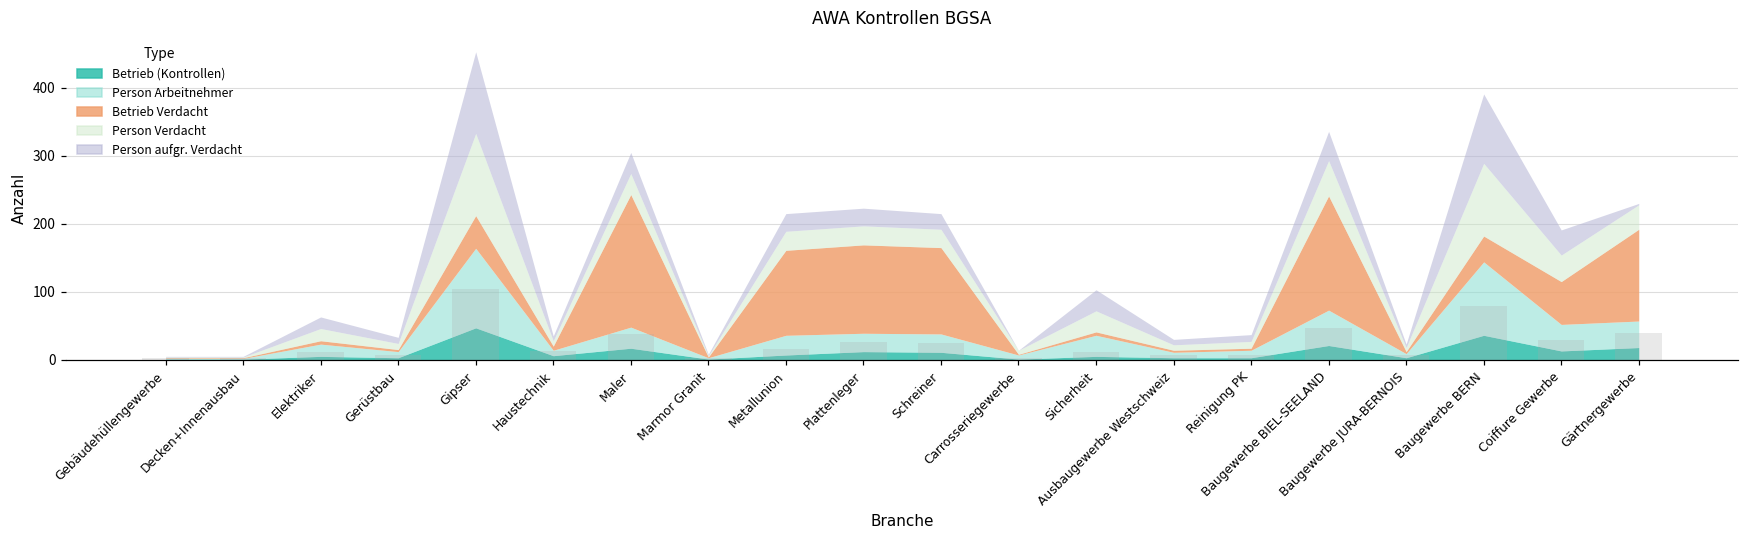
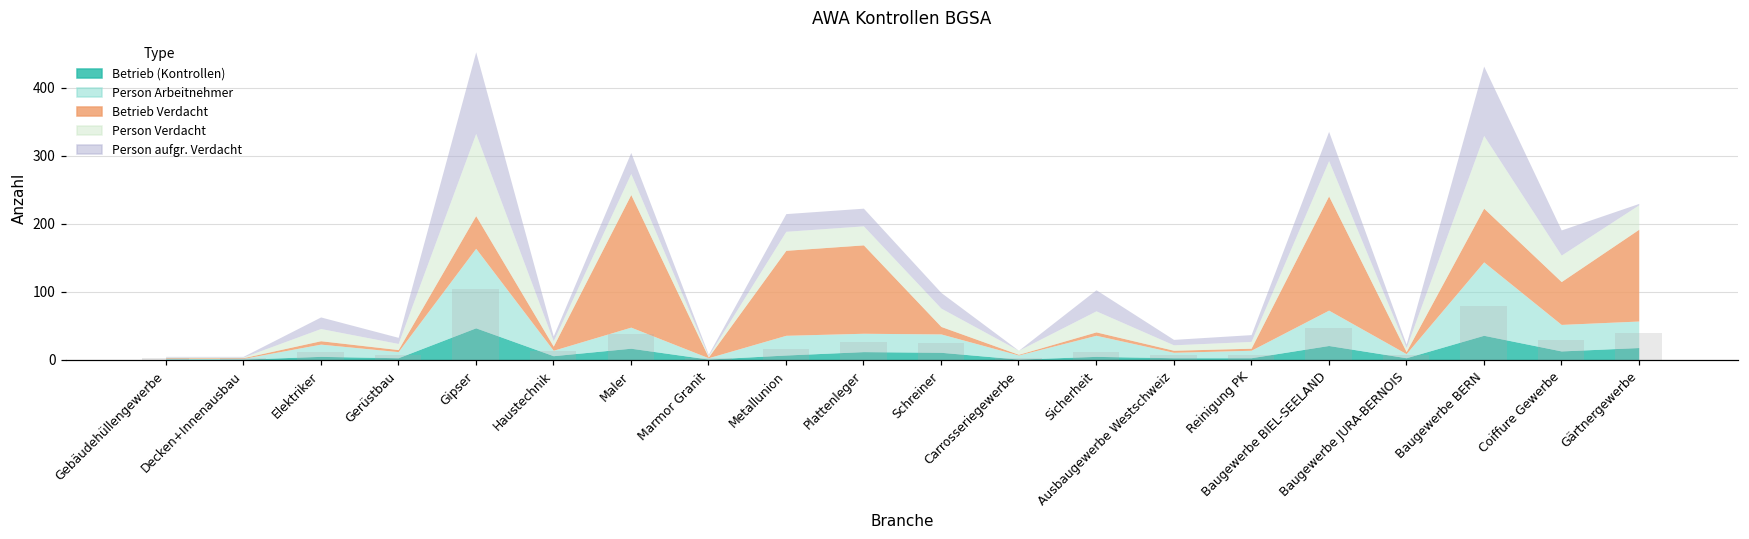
Betrieb Verdacht, Schreiner: 130 -> 10
Betrieb Verdacht, Baugewerbe BERN: 40 -> 80
